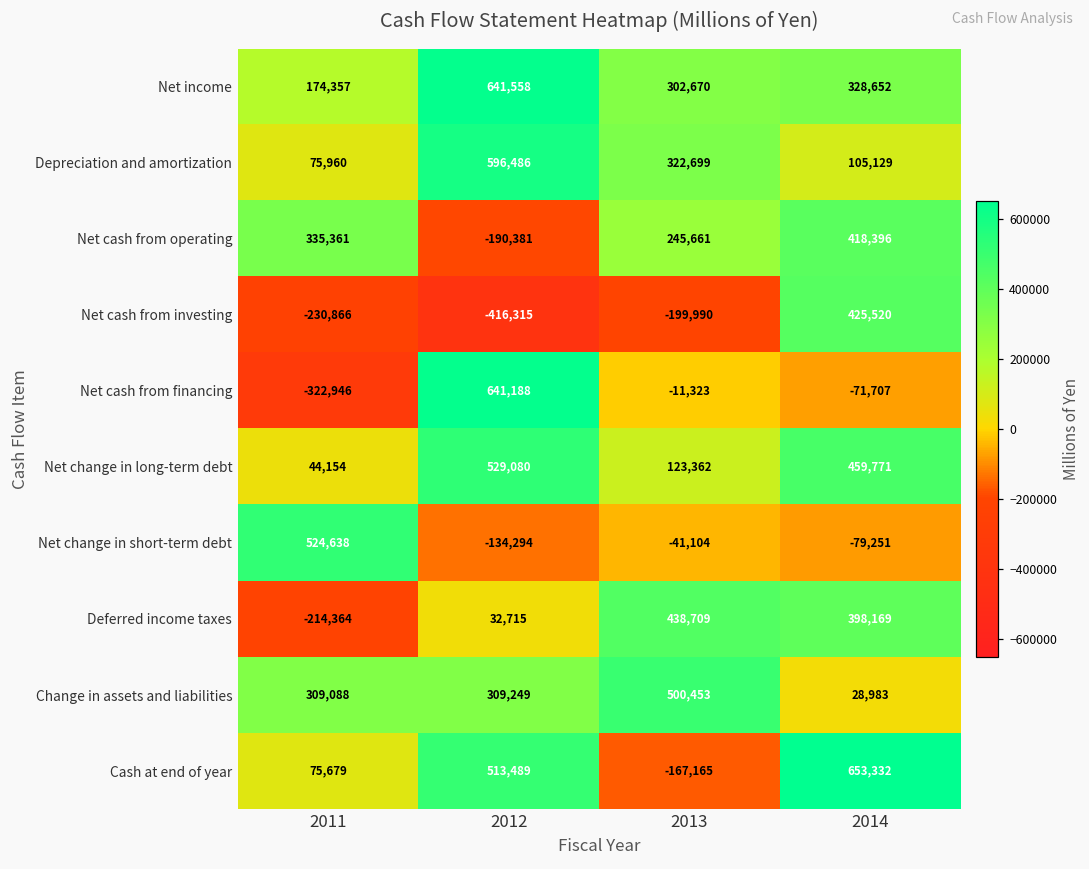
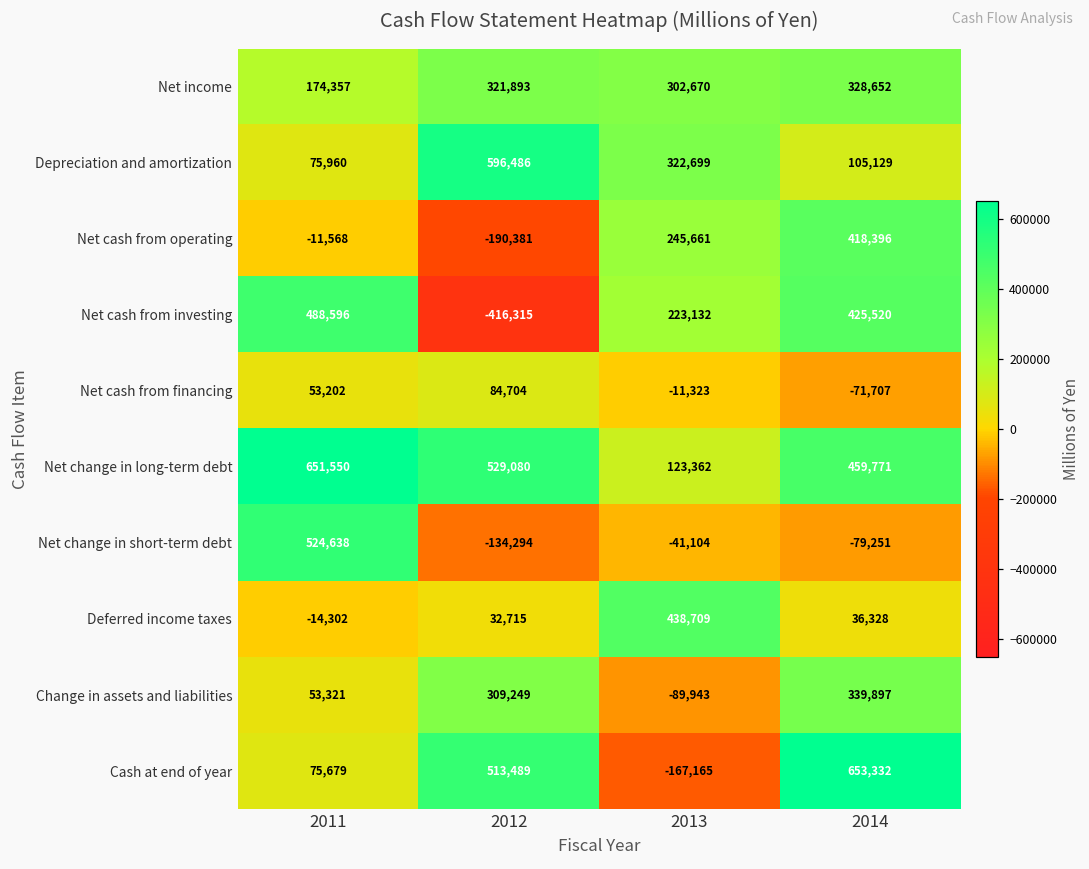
Net income, 2012: 641,558 -> 321,893
Net cash from operating, 2011: 335,361 -> -11,568
Net cash from investing, 2011: -230,866 -> 488,596
Net cash from investing, 2013: -199,990 -> 223,132
Net cash from financing, 2011: -322,946 -> 53,202
Net cash from financing, 2012: 641,188 -> 84,704
Net change in long-term debt, 2011: 44,154 -> 651,550
Deferred income taxes, 2011: -214,364 -> -14,302
Deferred income taxes, 2014: 398,169 -> 36,328
Change in assets and liabilities, 2011: 309,088 -> 53,321
Change in assets and liabilities, 2013: 500,453 -> -89,943
Change in assets and liabilities, 2014: 28,983 -> 339,897
